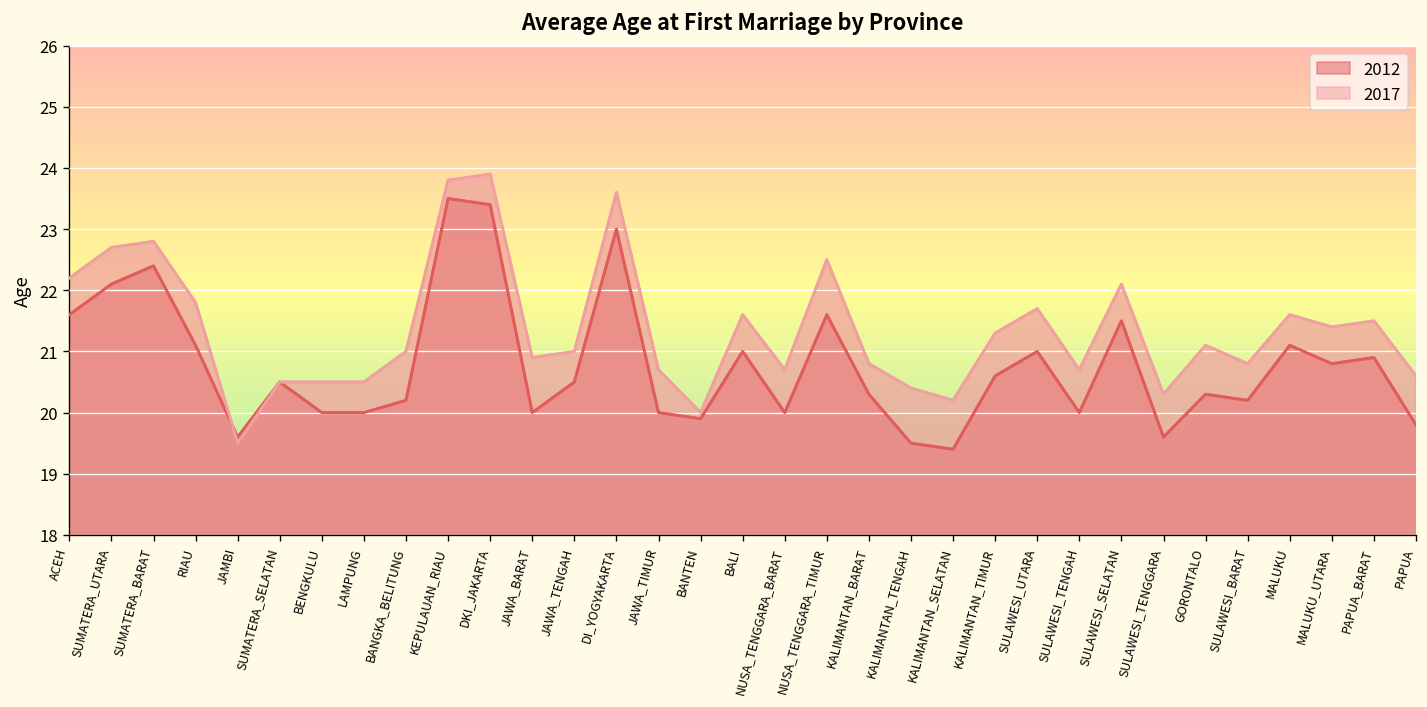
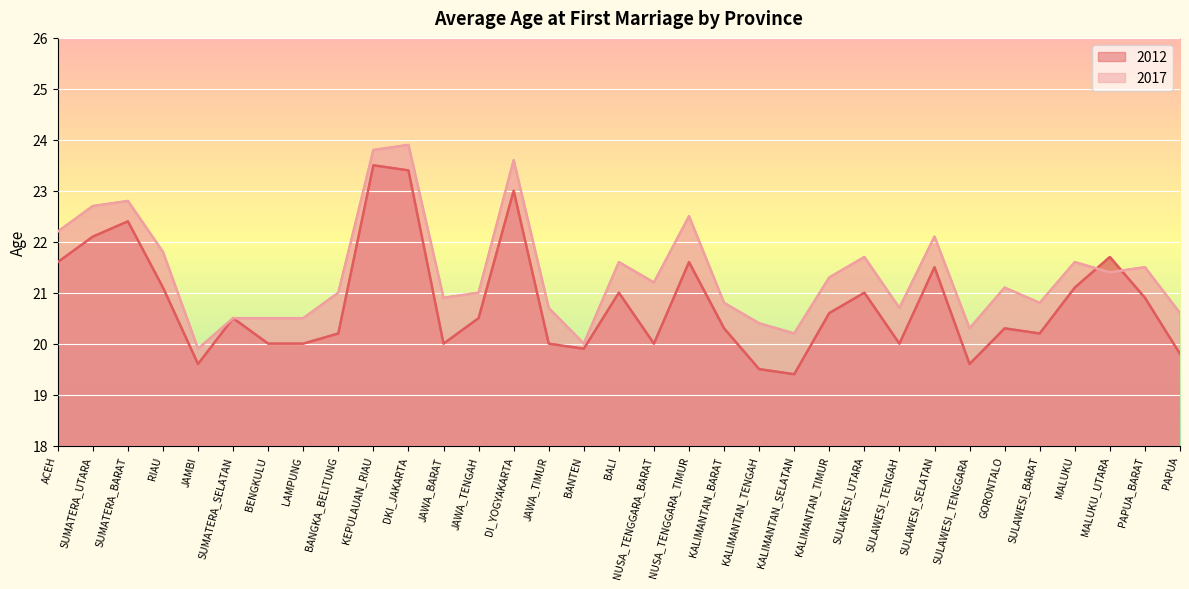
2017, JAMBI: 19.5 -> 19.9
2017, NUSA_TENGGARA_BARAT: 20.7 -> 21.2
2012, MALUKU_UTARA: 20.8 -> 21.7
